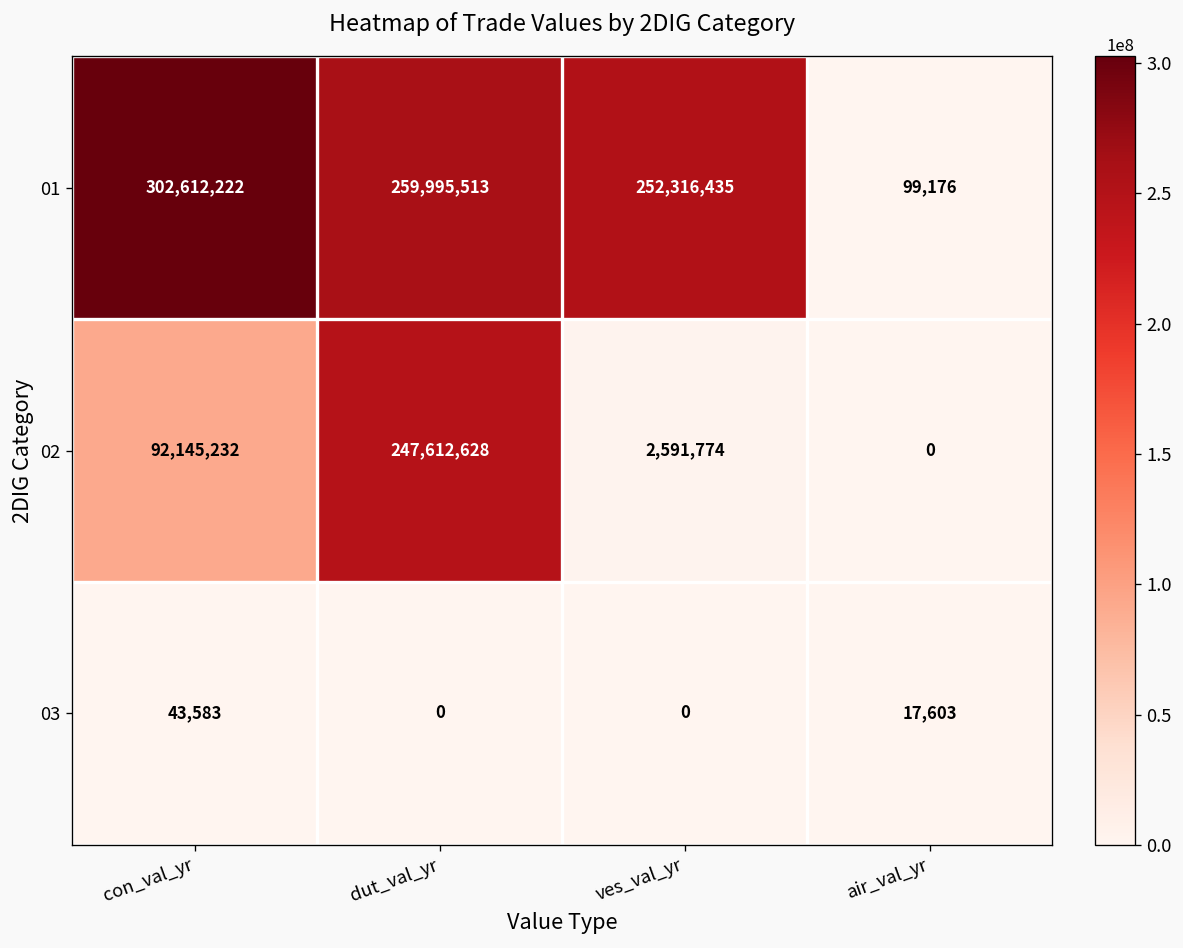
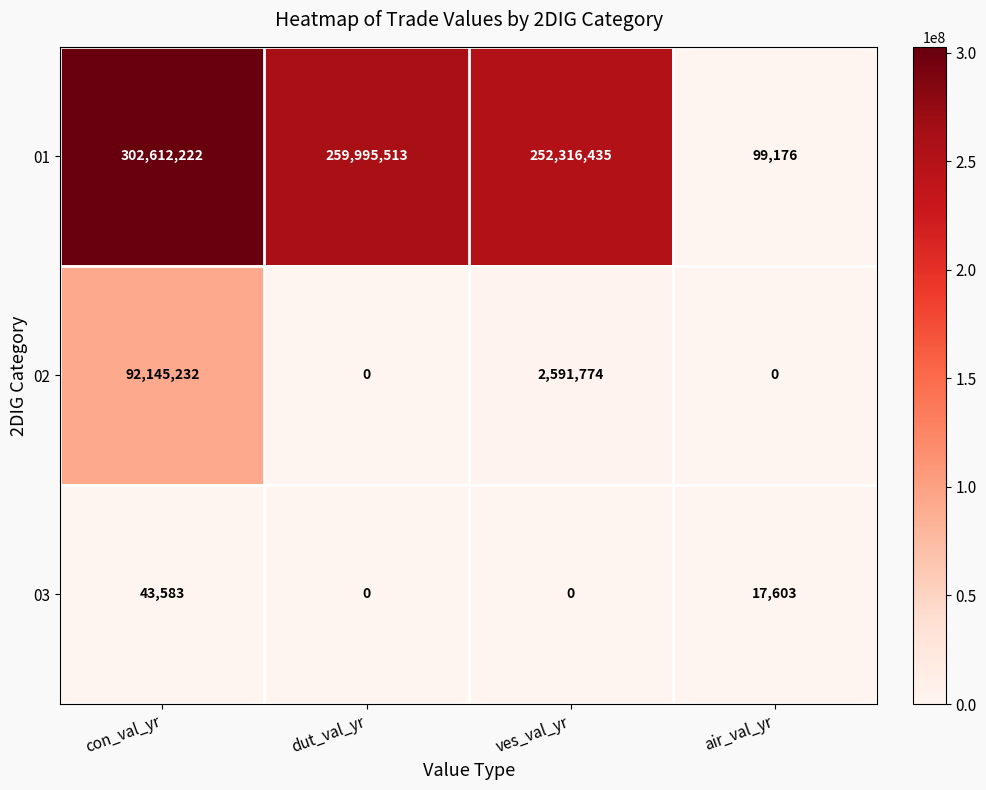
02, dut_val_yr: 247,612,628 -> 0
